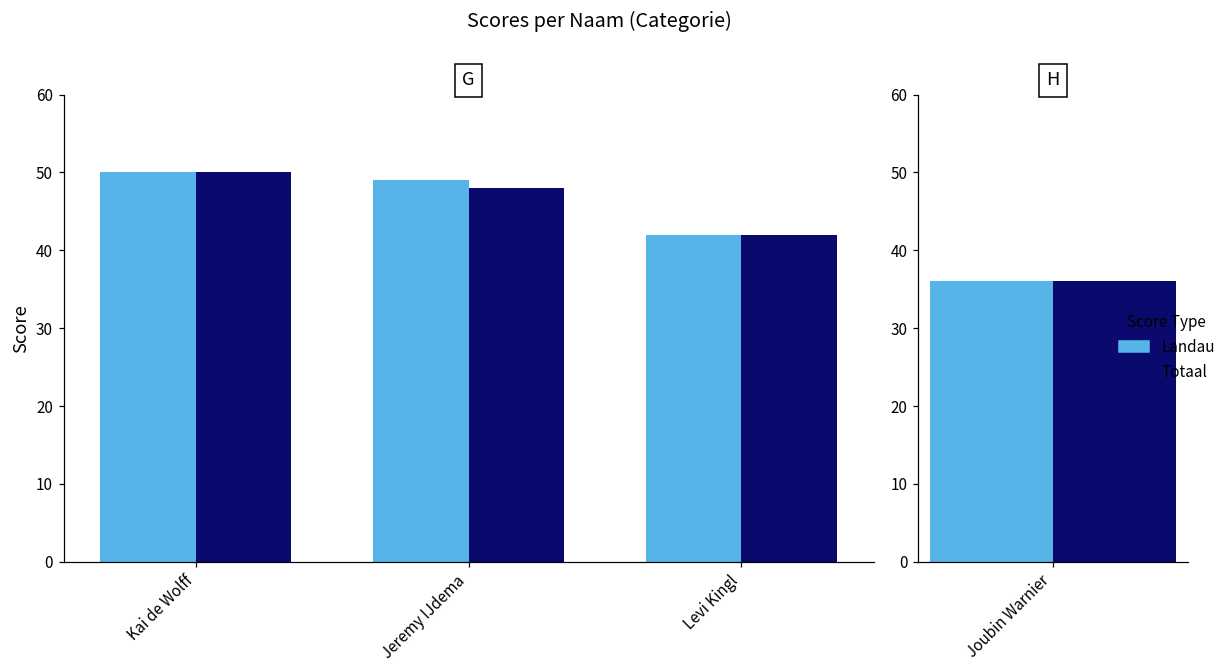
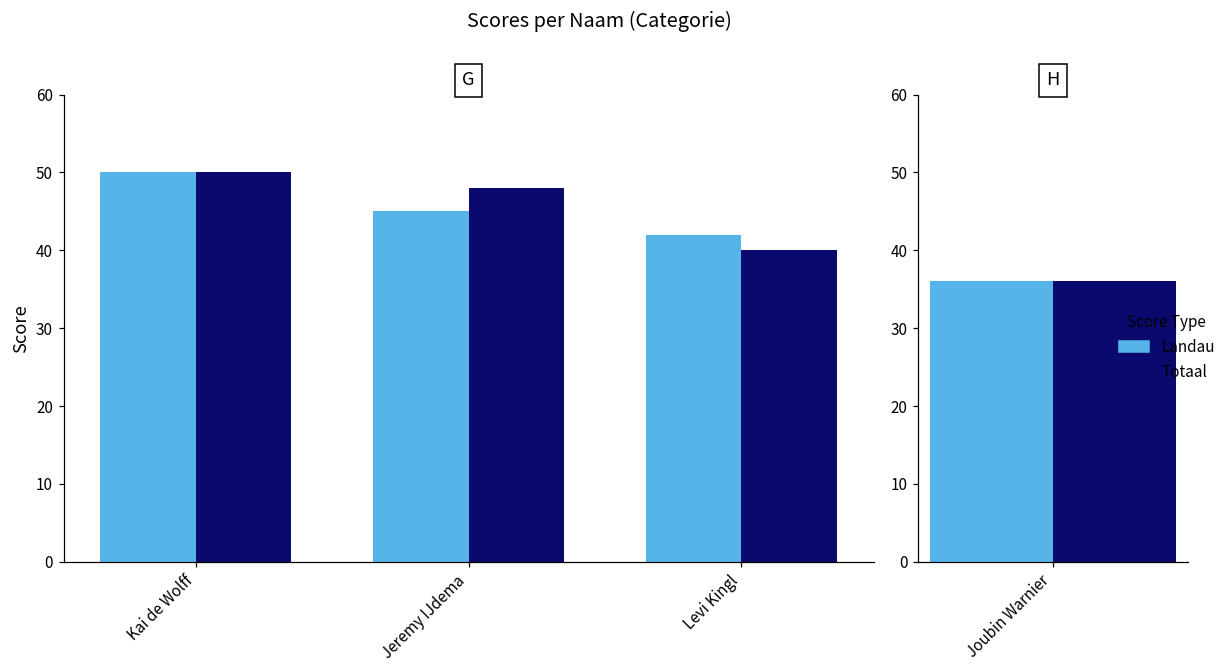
G, Landau, Jeremy IJdema: 49 -> 45
G, Totaal, Levi Kingl: 42 -> 40
